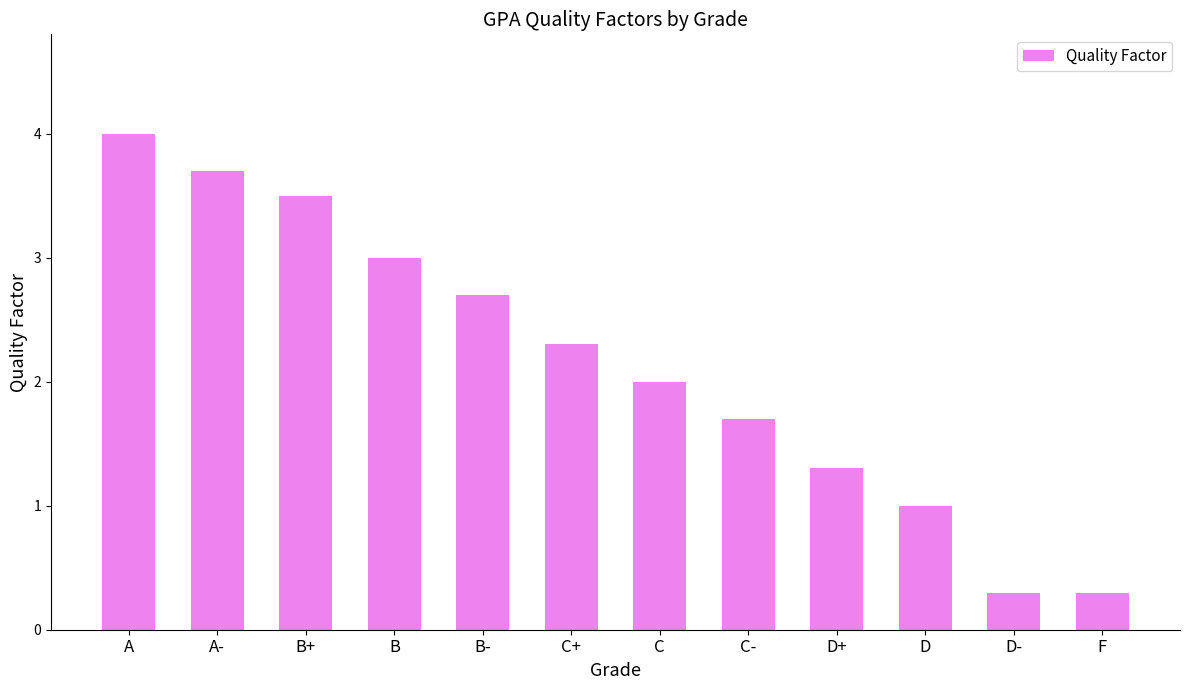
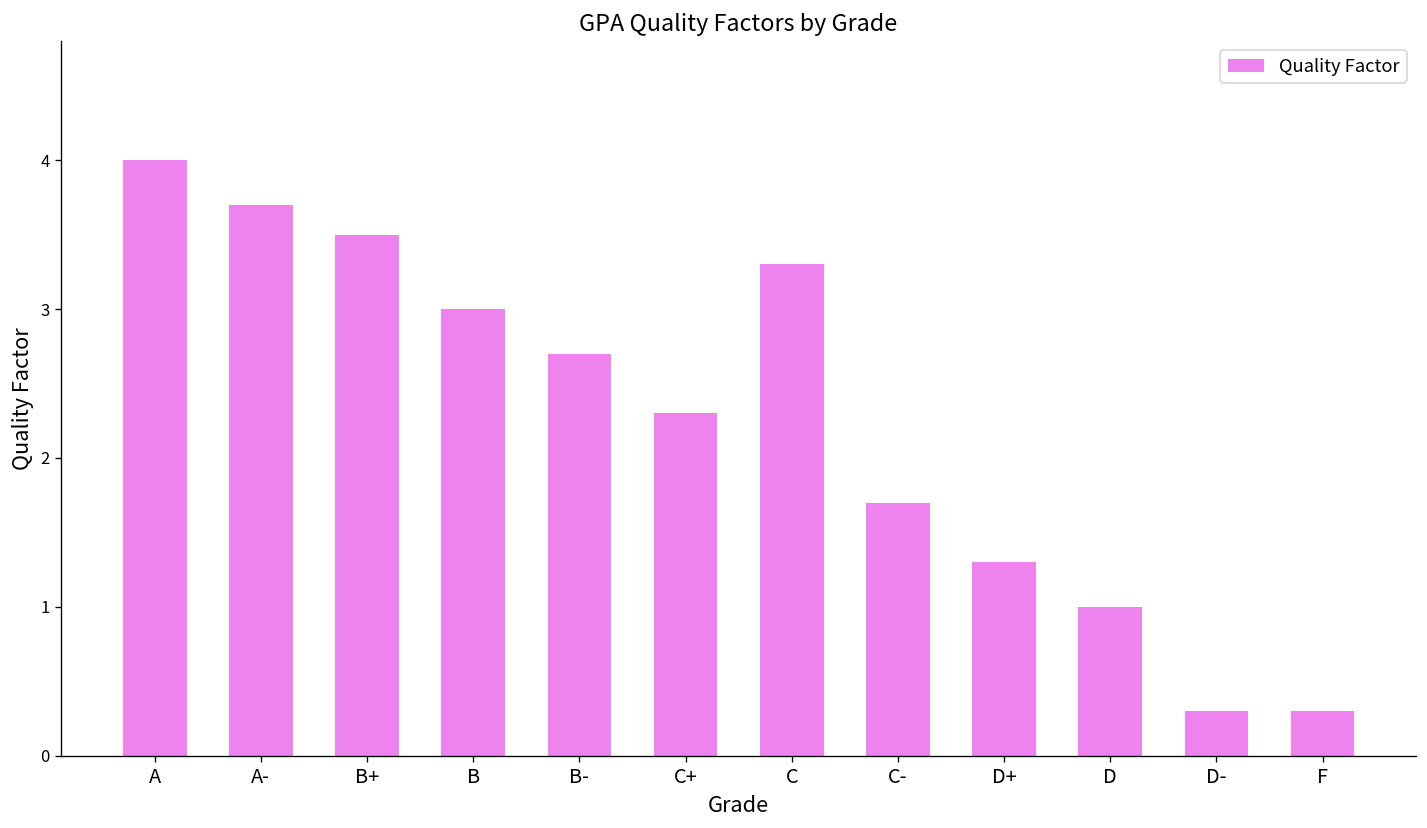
C: 2.0 -> 3.3
